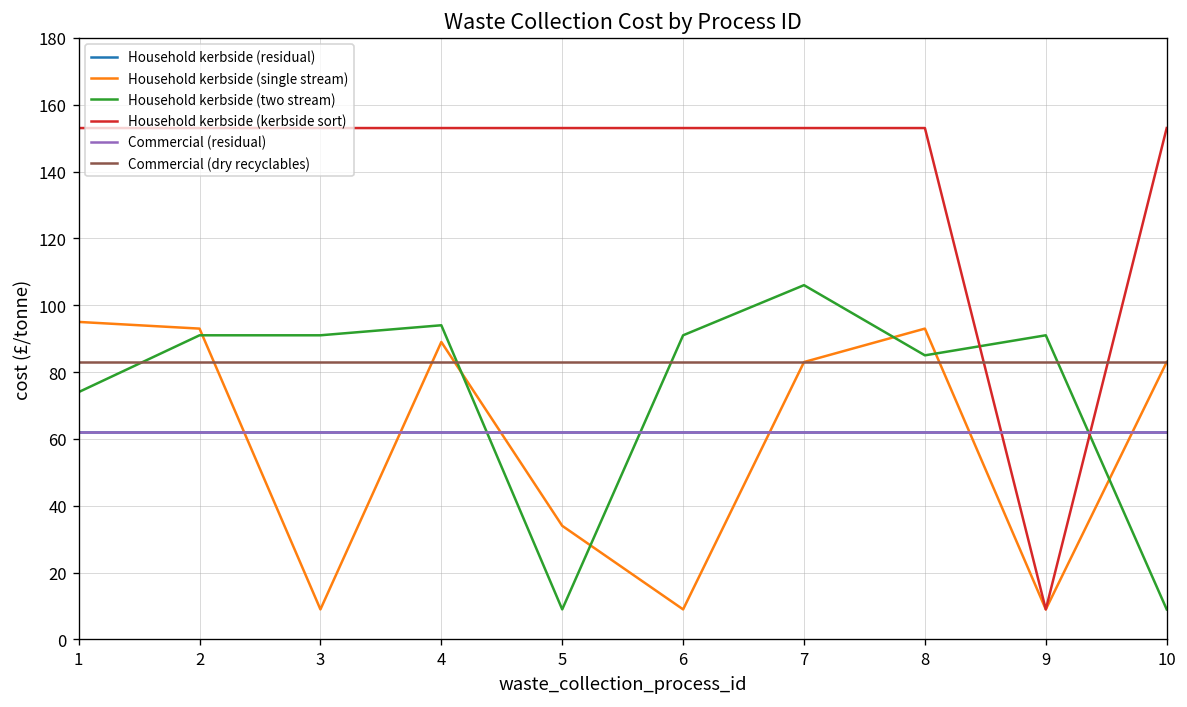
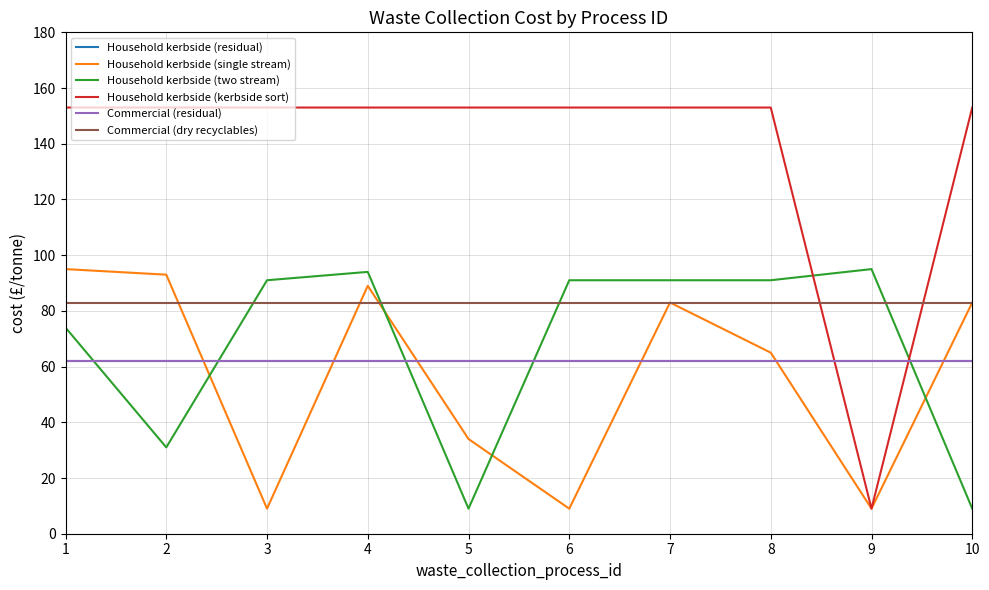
Household kerbside (two stream), 2: 91 -> 31
Household kerbside (two stream), 7: 106 -> 91
Household kerbside (single stream), 8: 93 -> 65
Household kerbside (two stream), 8: 85 -> 91
Household kerbside (two stream), 9: 91 -> 95
